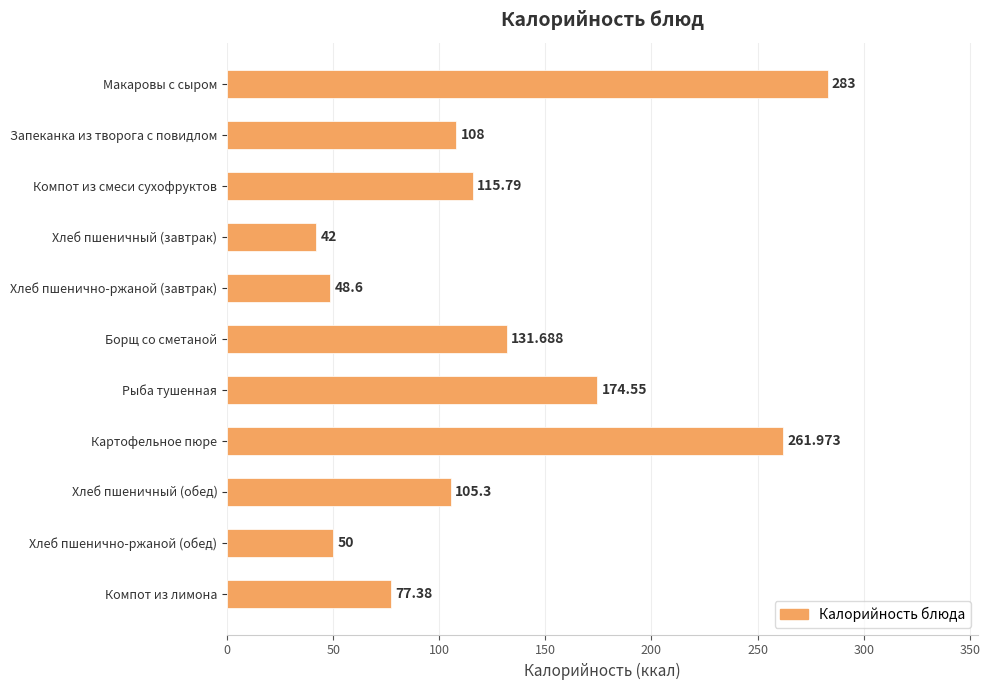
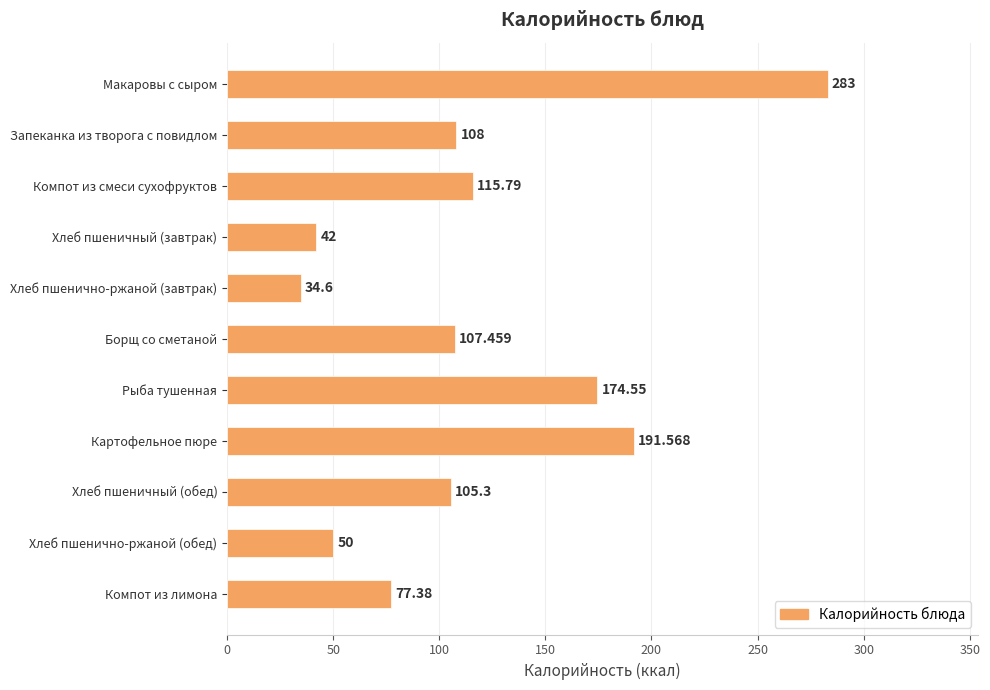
Хлеб пшенично-ржаной (завтрак): 48.6 -> 34.6
Борщ со сметаной: 131.688 -> 107.459
Картофельное пюре: 261.973 -> 191.568
